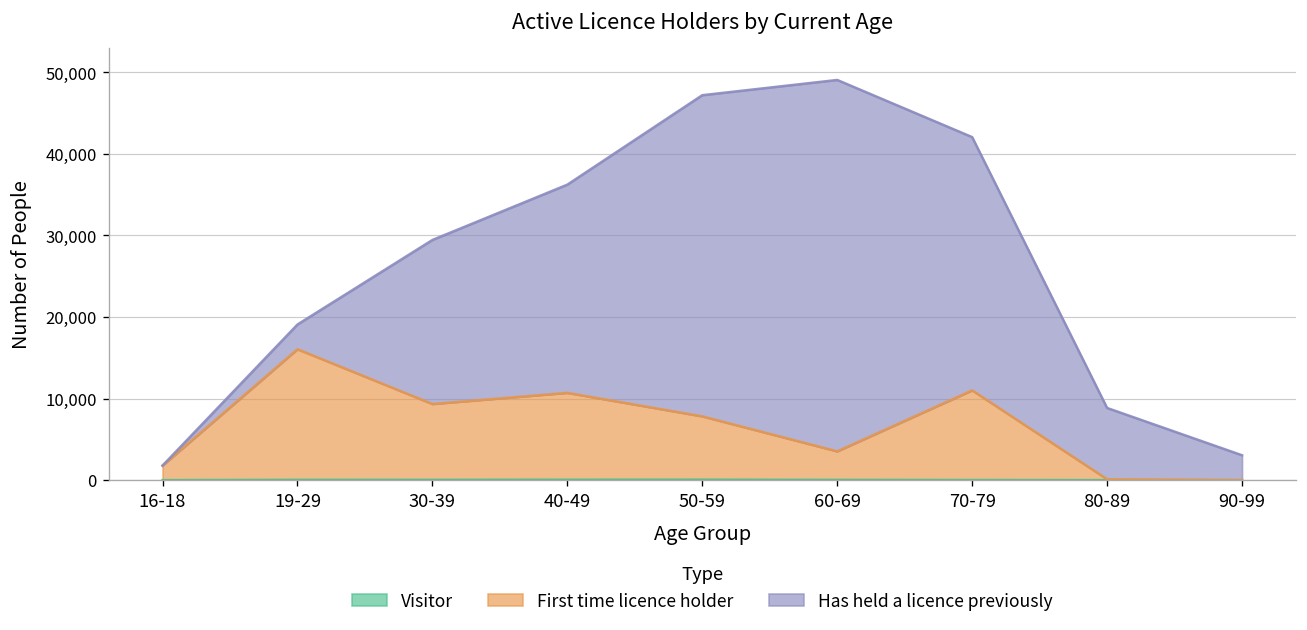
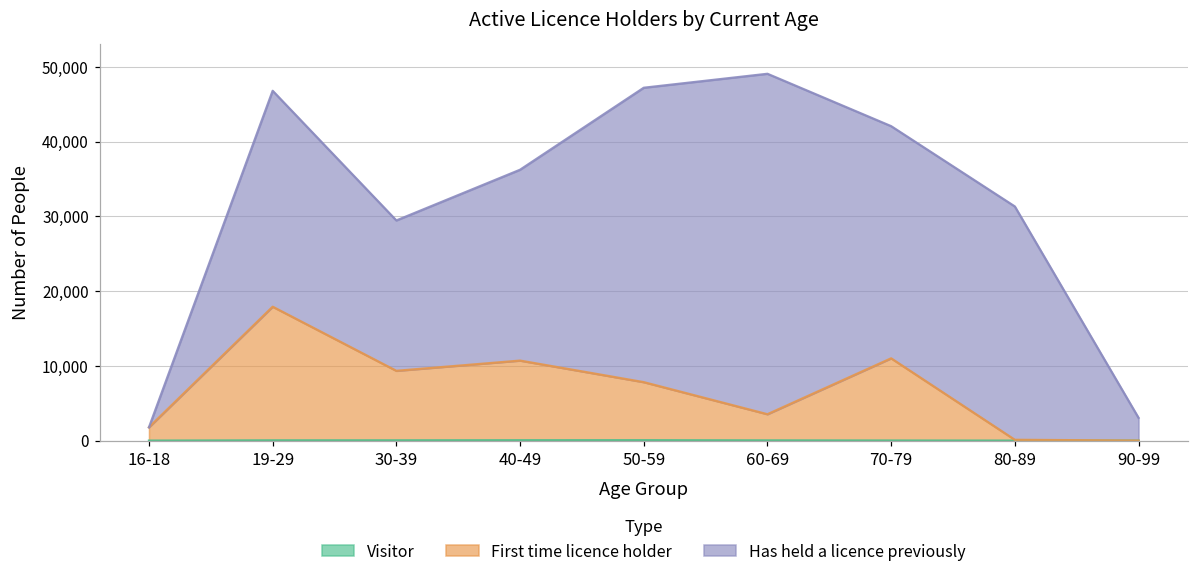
First time licence holder, 19-29: 16,000 -> 18,000
Has held a licence previously, 19-29: 3,000 -> 29,000
Has held a licence previously, 80-89: 9,000 -> 31,000
